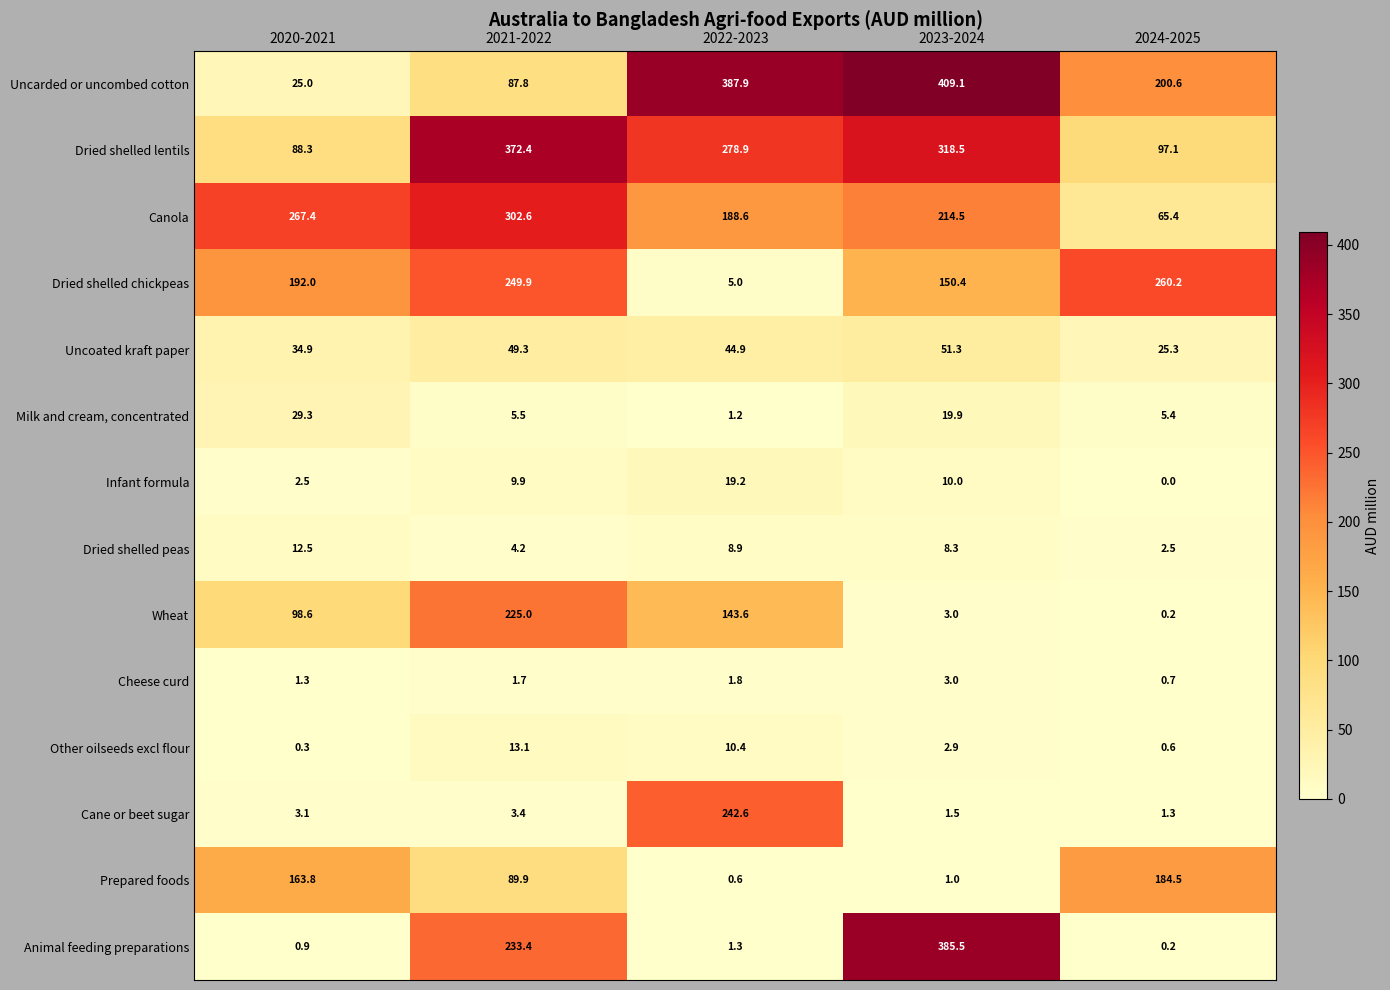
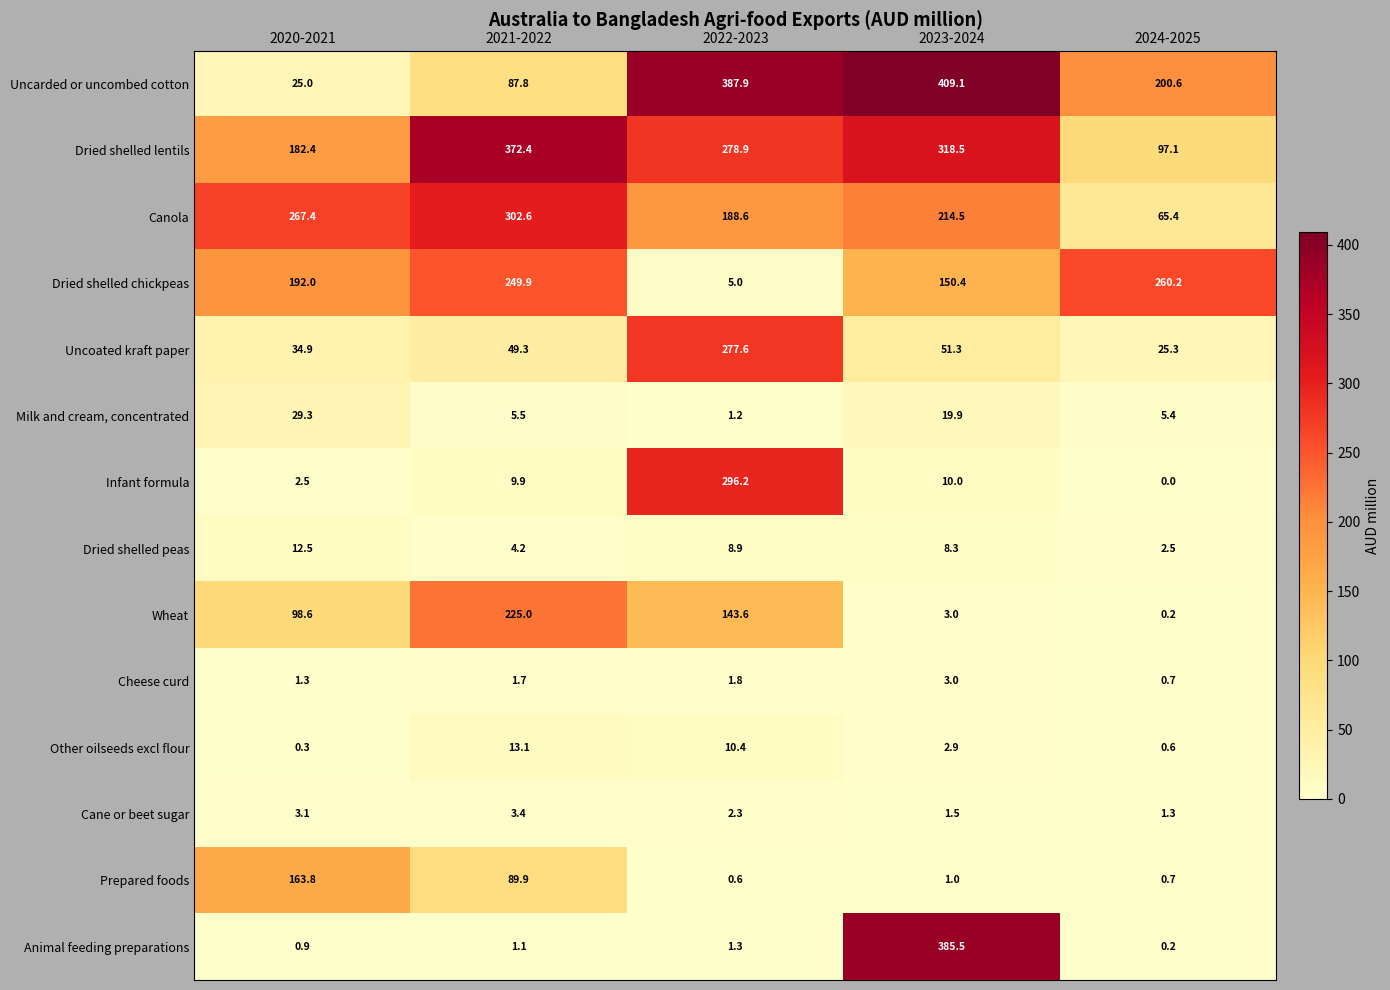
Dried shelled lentils, 2020-2021: 88.3 -> 182.4
Uncoated kraft paper, 2022-2023: 44.9 -> 277.6
Infant formula, 2022-2023: 19.2 -> 296.2
Cane or beet sugar, 2022-2023: 242.6 -> 2.3
Prepared foods, 2024-2025: 184.5 -> 0.7
Animal feeding preparations, 2021-2022: 233.4 -> 1.1
